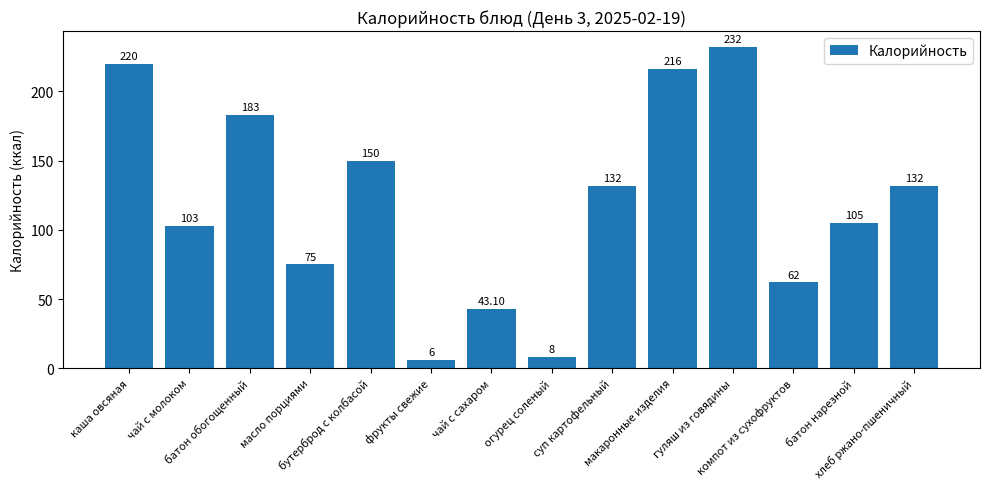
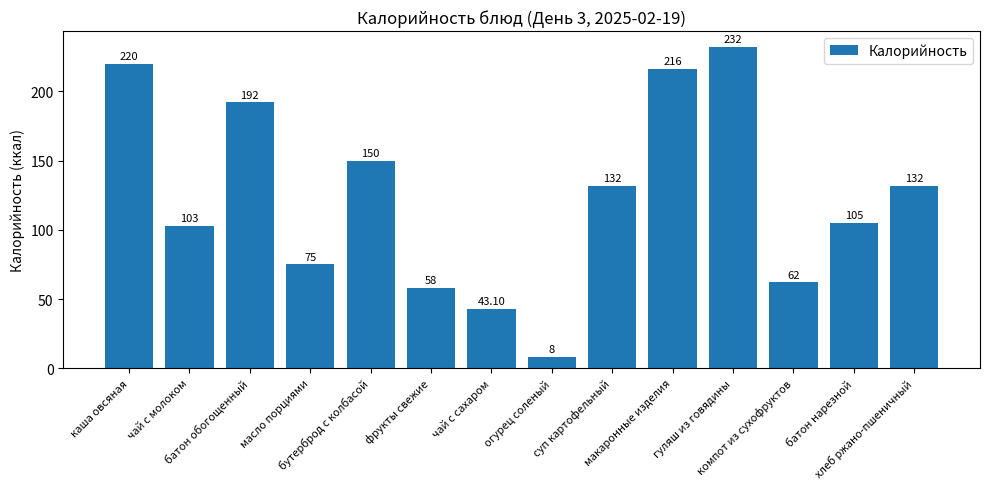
батон обогощенный: 183 -> 192
фрукты свежие: 6 -> 58
